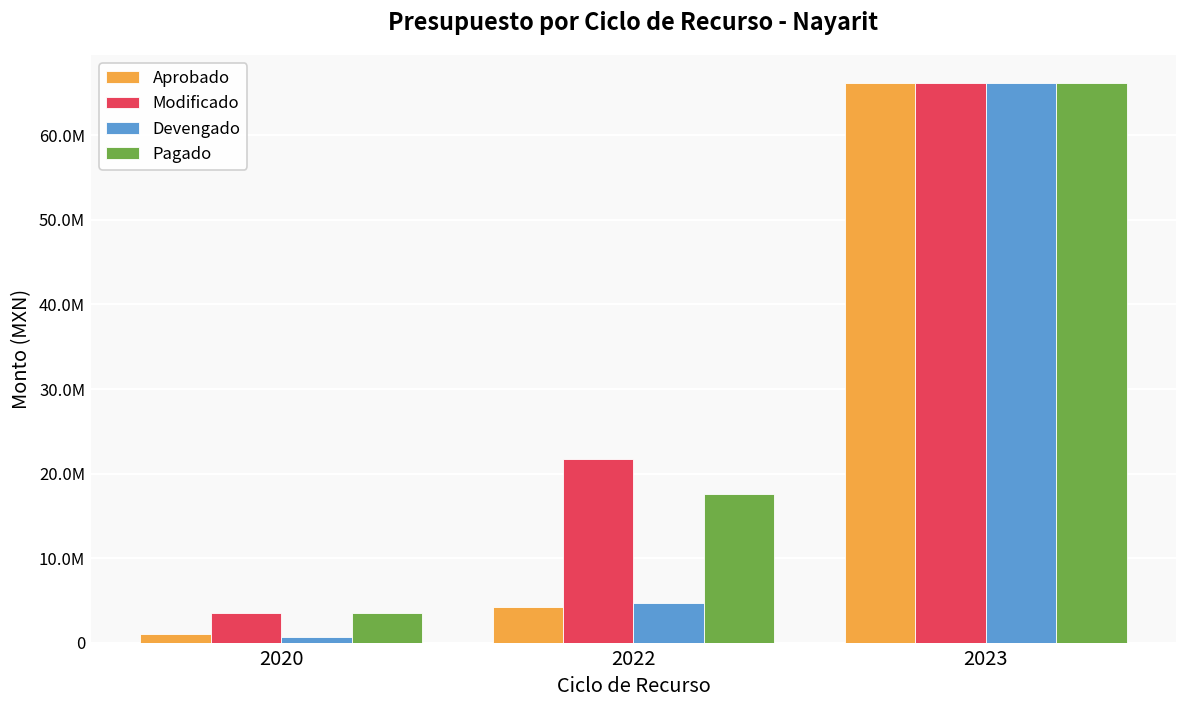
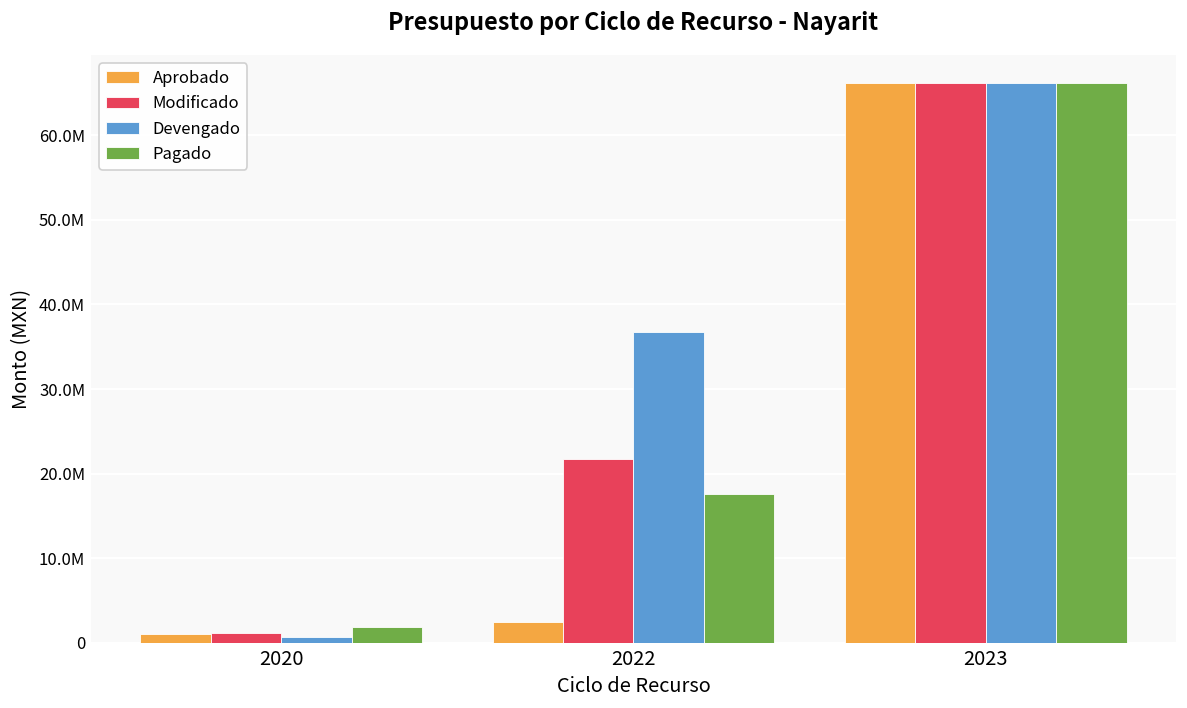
Modificado, 2020: 4000000 -> 1000000
Pagado, 2020: 3000000 -> 2000000
Aprobado, 2022: 4000000 -> 2000000
Devengado, 2022: 5000000 -> 37000000
